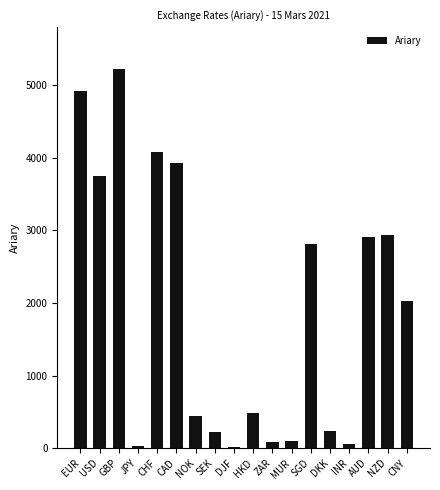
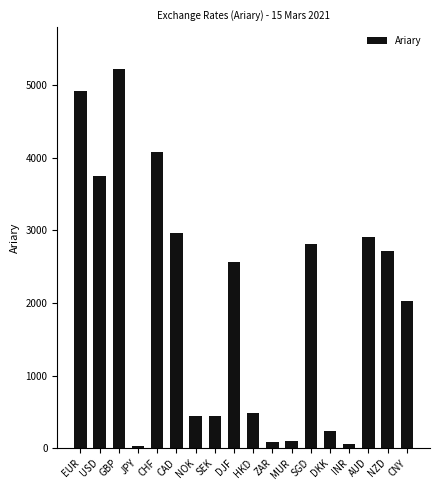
CAD: 3900 -> 3000
SEK: 200 -> 400
DJF: 0 -> 2600
NZD: 2900 -> 2700
